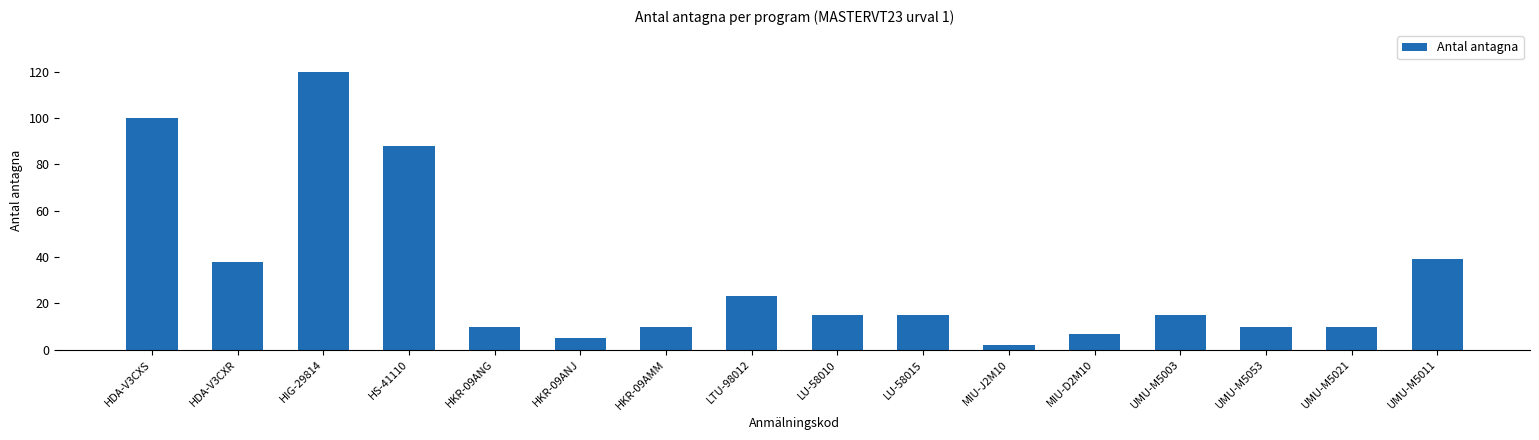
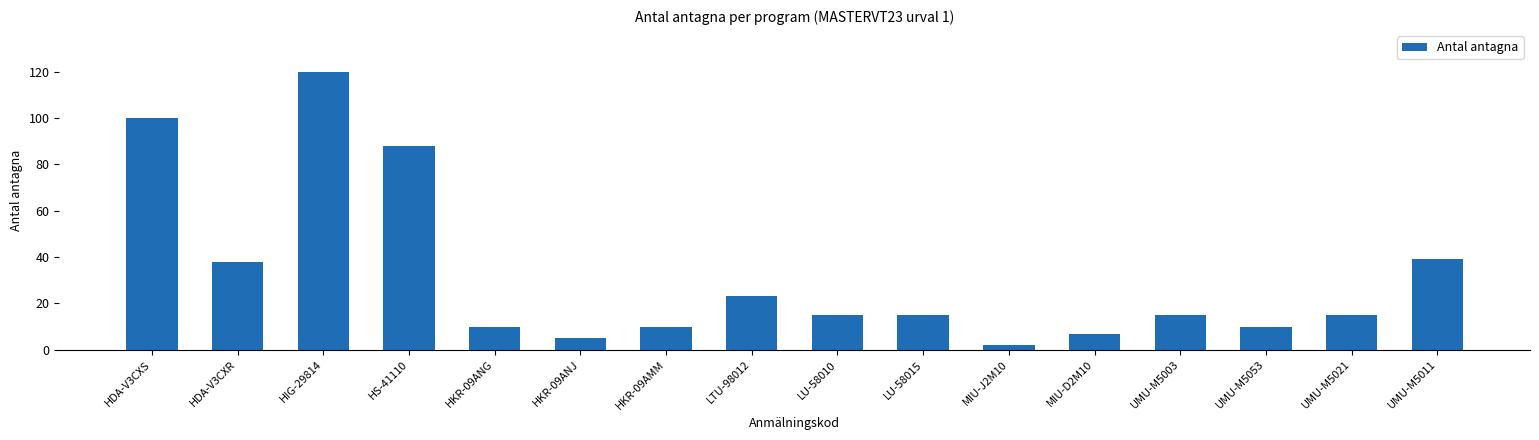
UMU-M5021: 10 -> 15
